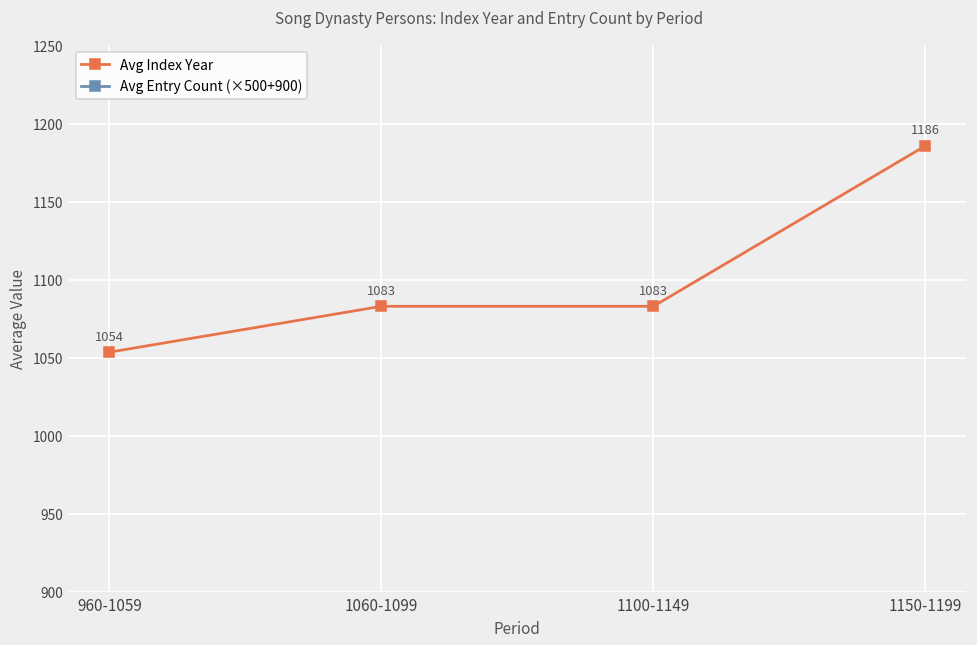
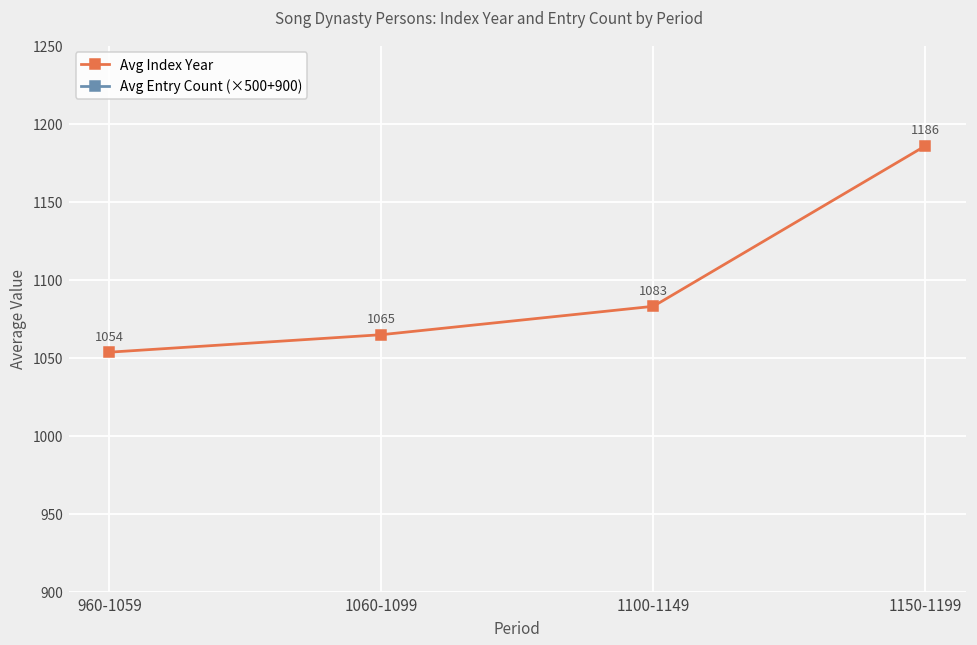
Avg Index Year, 1060-1099: 1083 -> 1065
